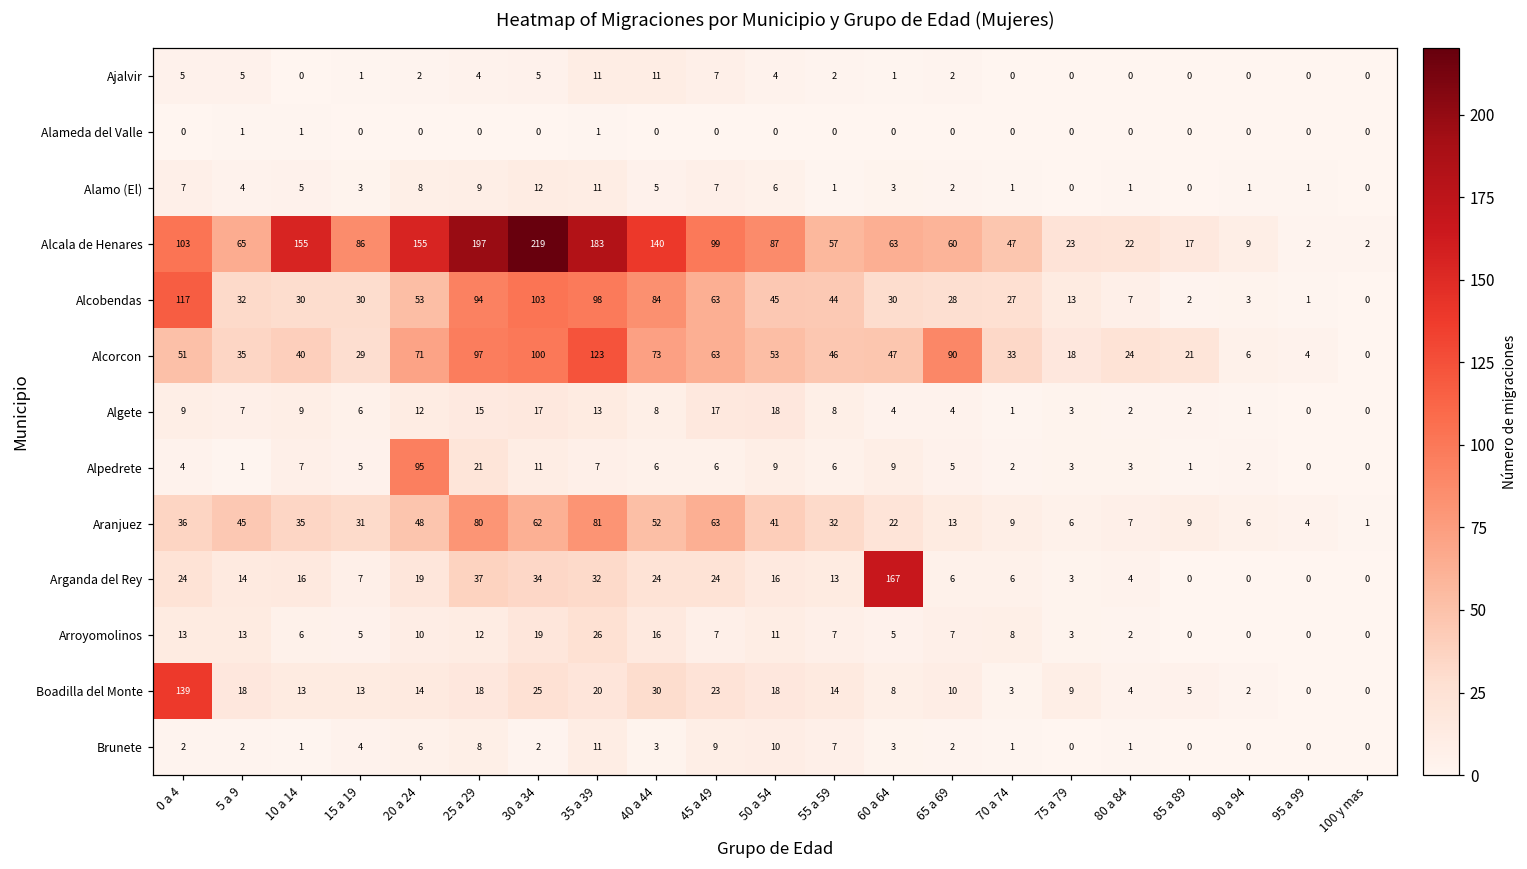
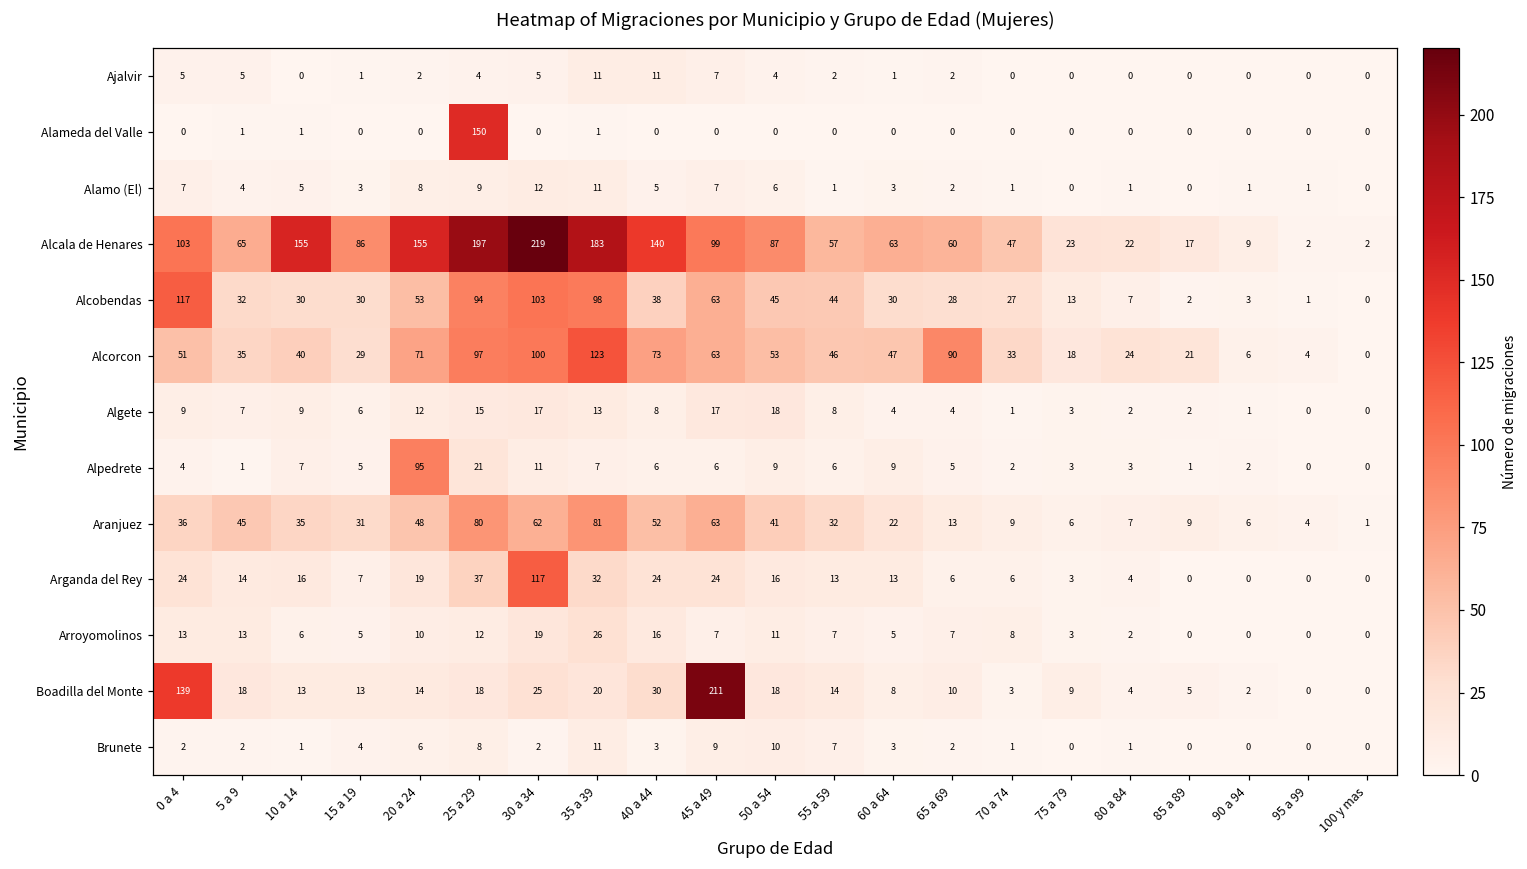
Alameda del Valle, 25 a 29: 0 -> 150
Alcobendas, 40 a 44: 84 -> 38
Arganda del Rey, 30 a 34: 34 -> 117
Arganda del Rey, 60 a 64: 167 -> 13
Boadilla del Monte, 45 a 49: 23 -> 211
